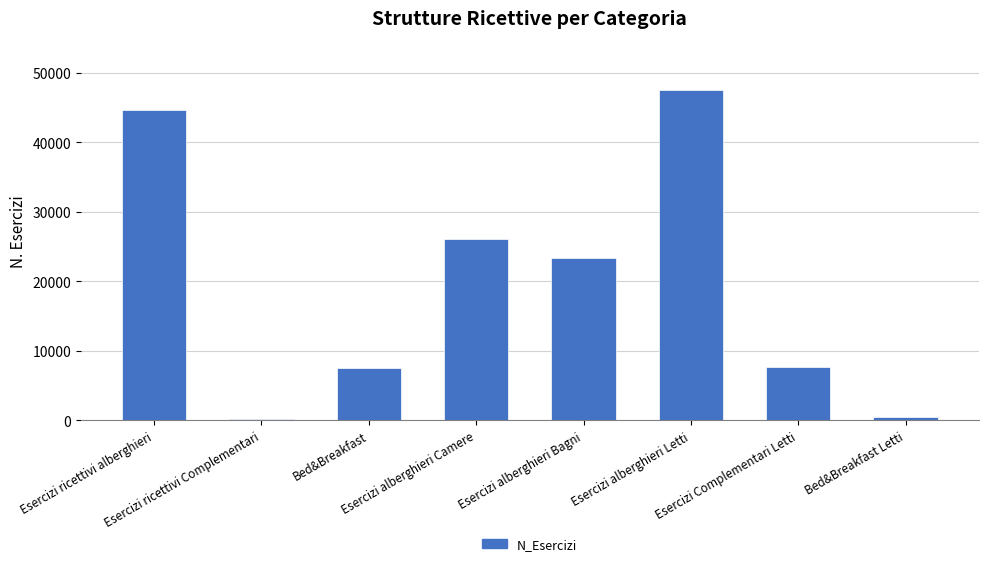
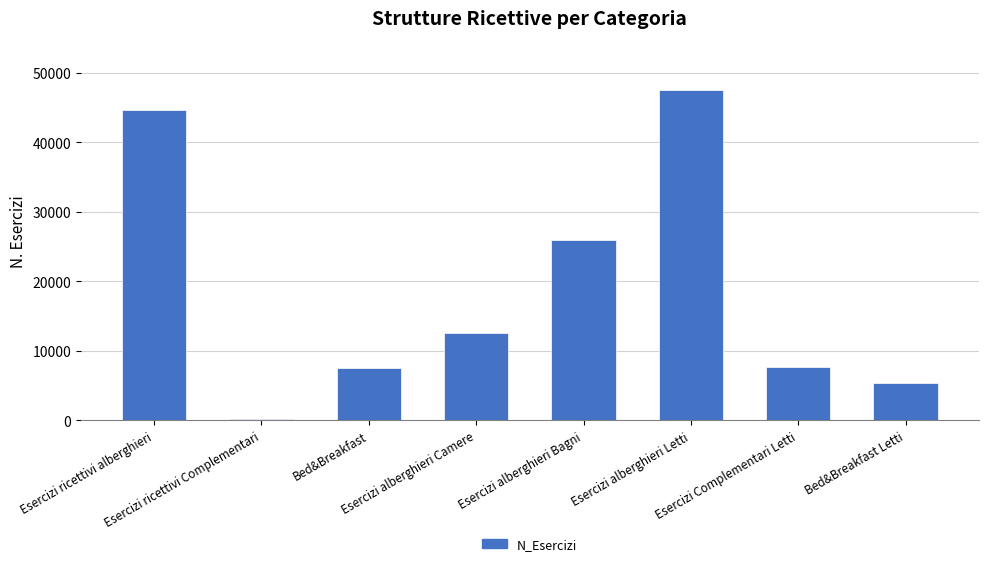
Esercizi alberghieri Camere: 26000 -> 13000
Esercizi alberghieri Bagni: 23000 -> 26000
Bed&Breakfast Letti: 1000 -> 5000
